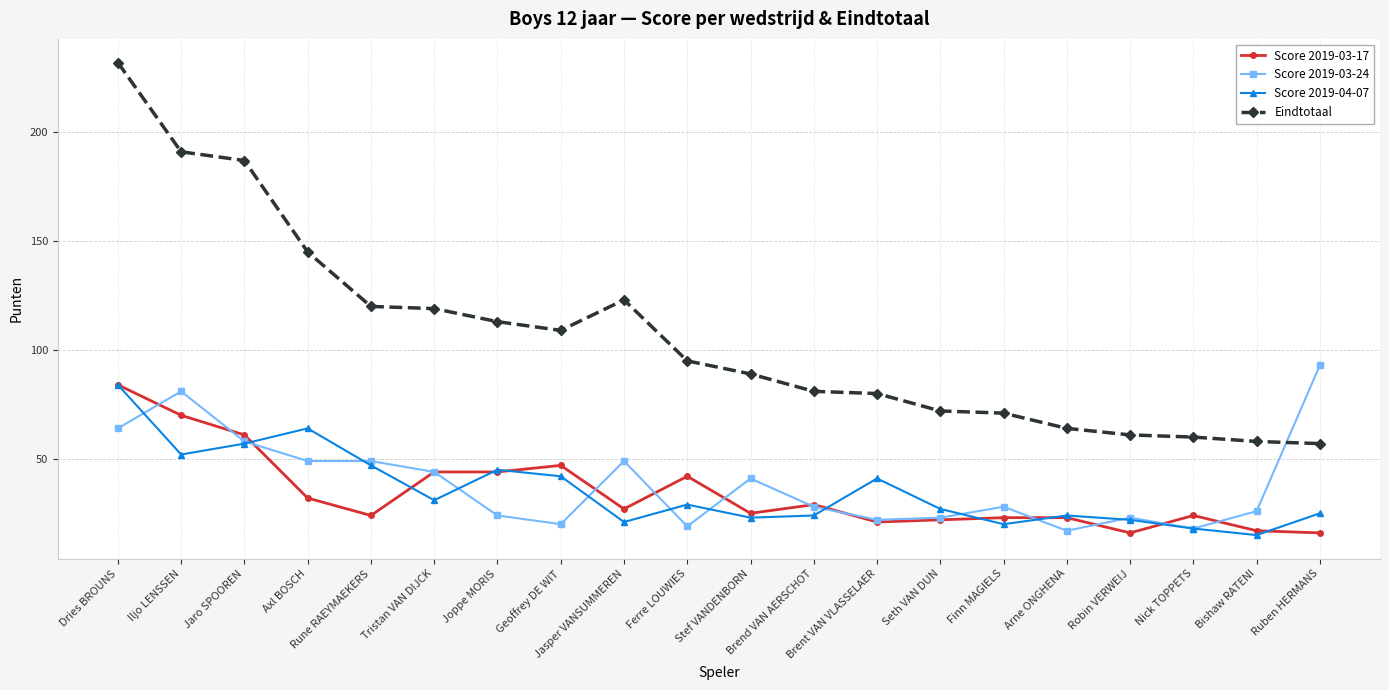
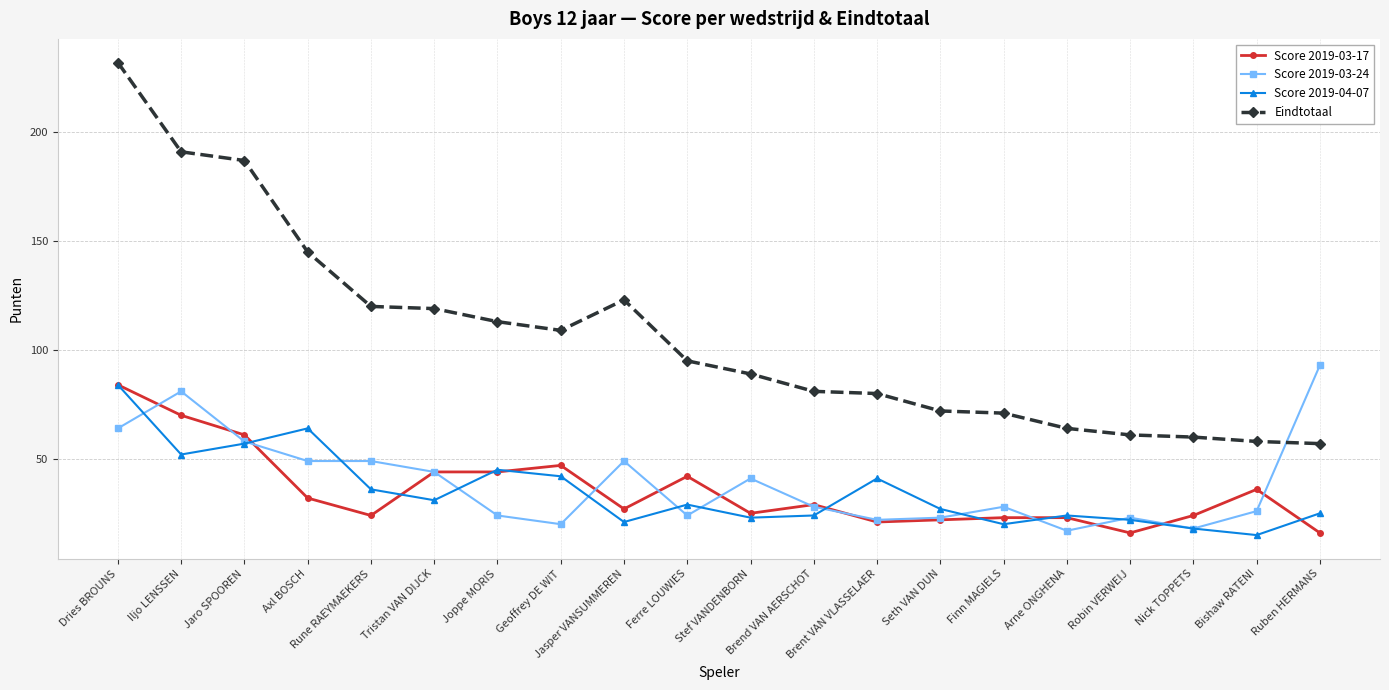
Score 2019-04-07, Rune RAEYMAEKERS: 47 -> 36
Score 2019-03-24, Ferre LOUWIES: 19 -> 24
Score 2019-03-17, Bishaw RATENI: 17 -> 36
